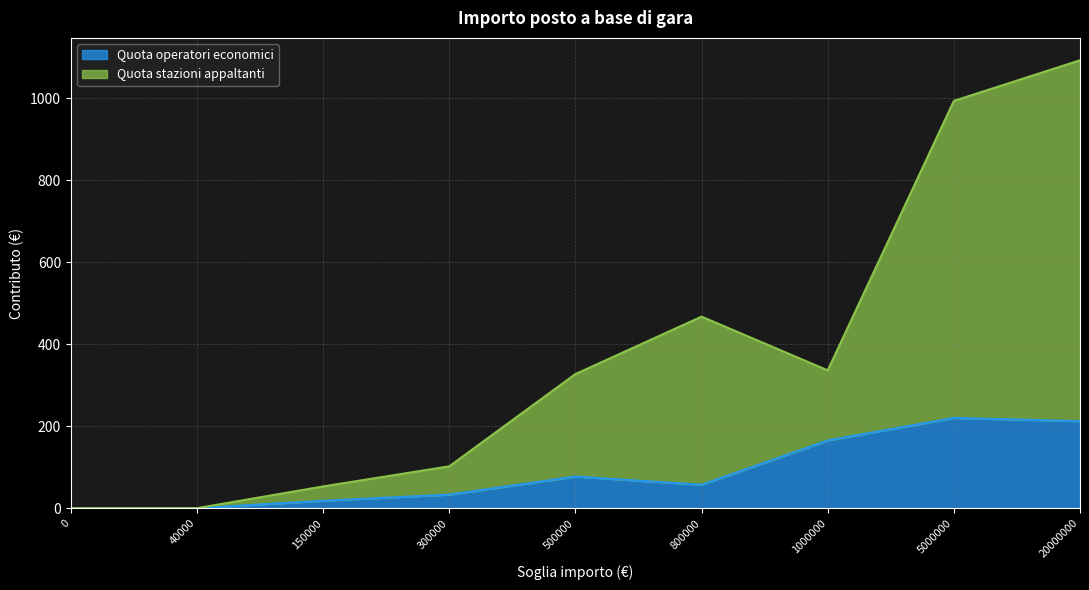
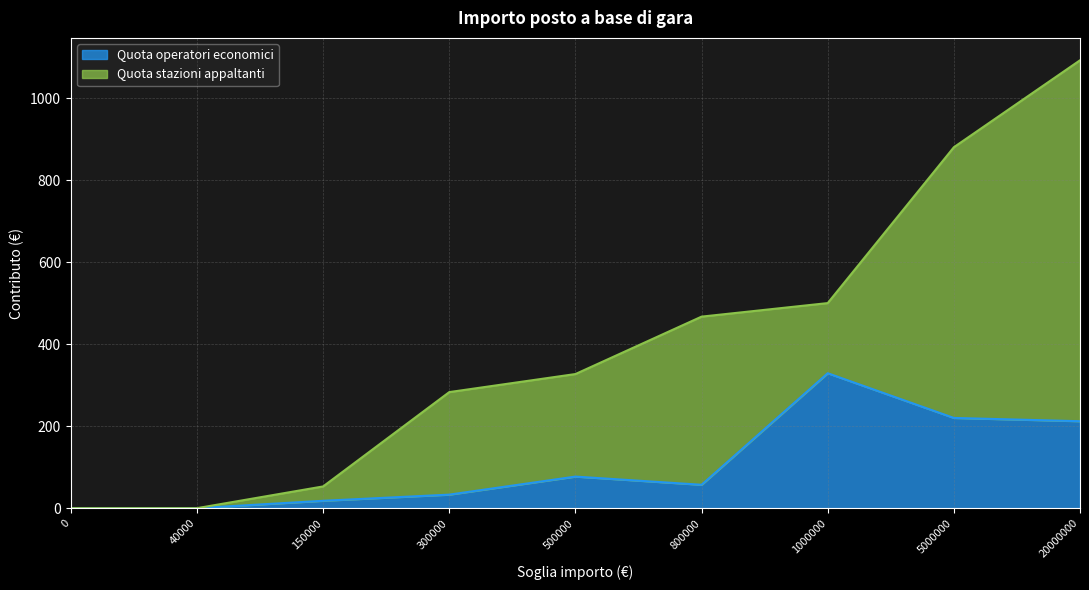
Quota stazioni appaltanti, 300000: 70 -> 250
Quota operatori economici, 1000000: 170 -> 330
Quota stazioni appaltanti, 5000000: 770 -> 660
